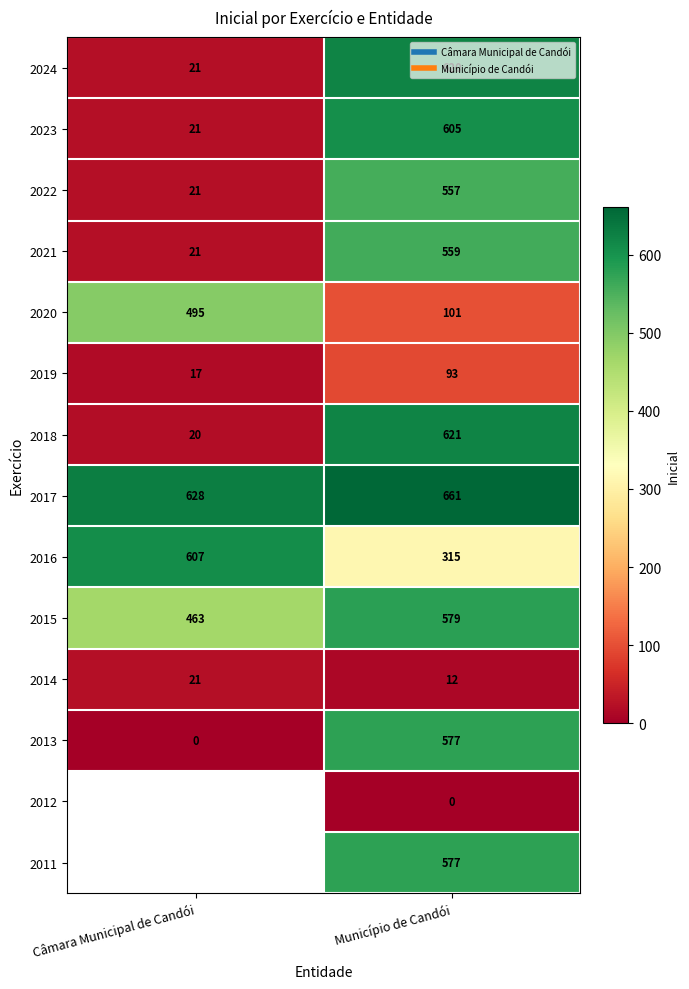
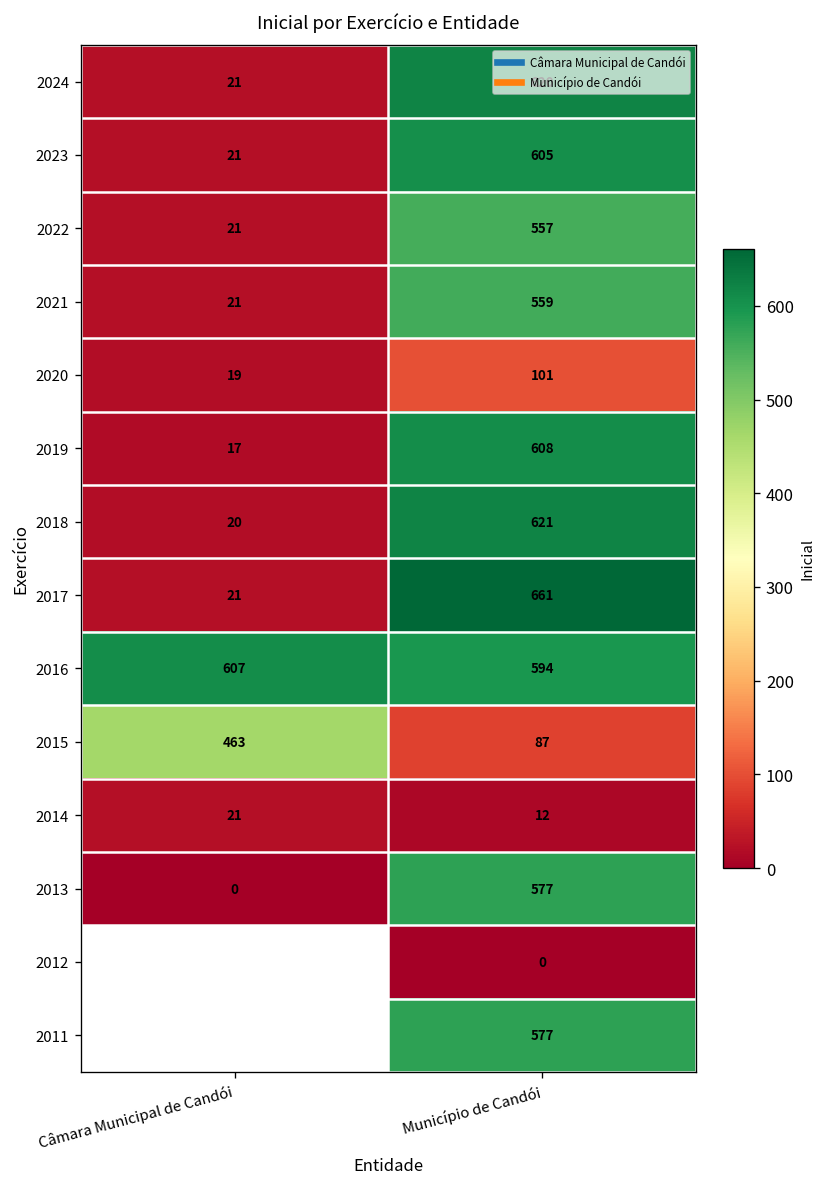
2020, Câmara Municipal de Candói: 495 -> 19
2019, Município de Candói: 93 -> 608
2017, Câmara Municipal de Candói: 628 -> 21
2016, Município de Candói: 315 -> 594
2015, Município de Candói: 579 -> 87
